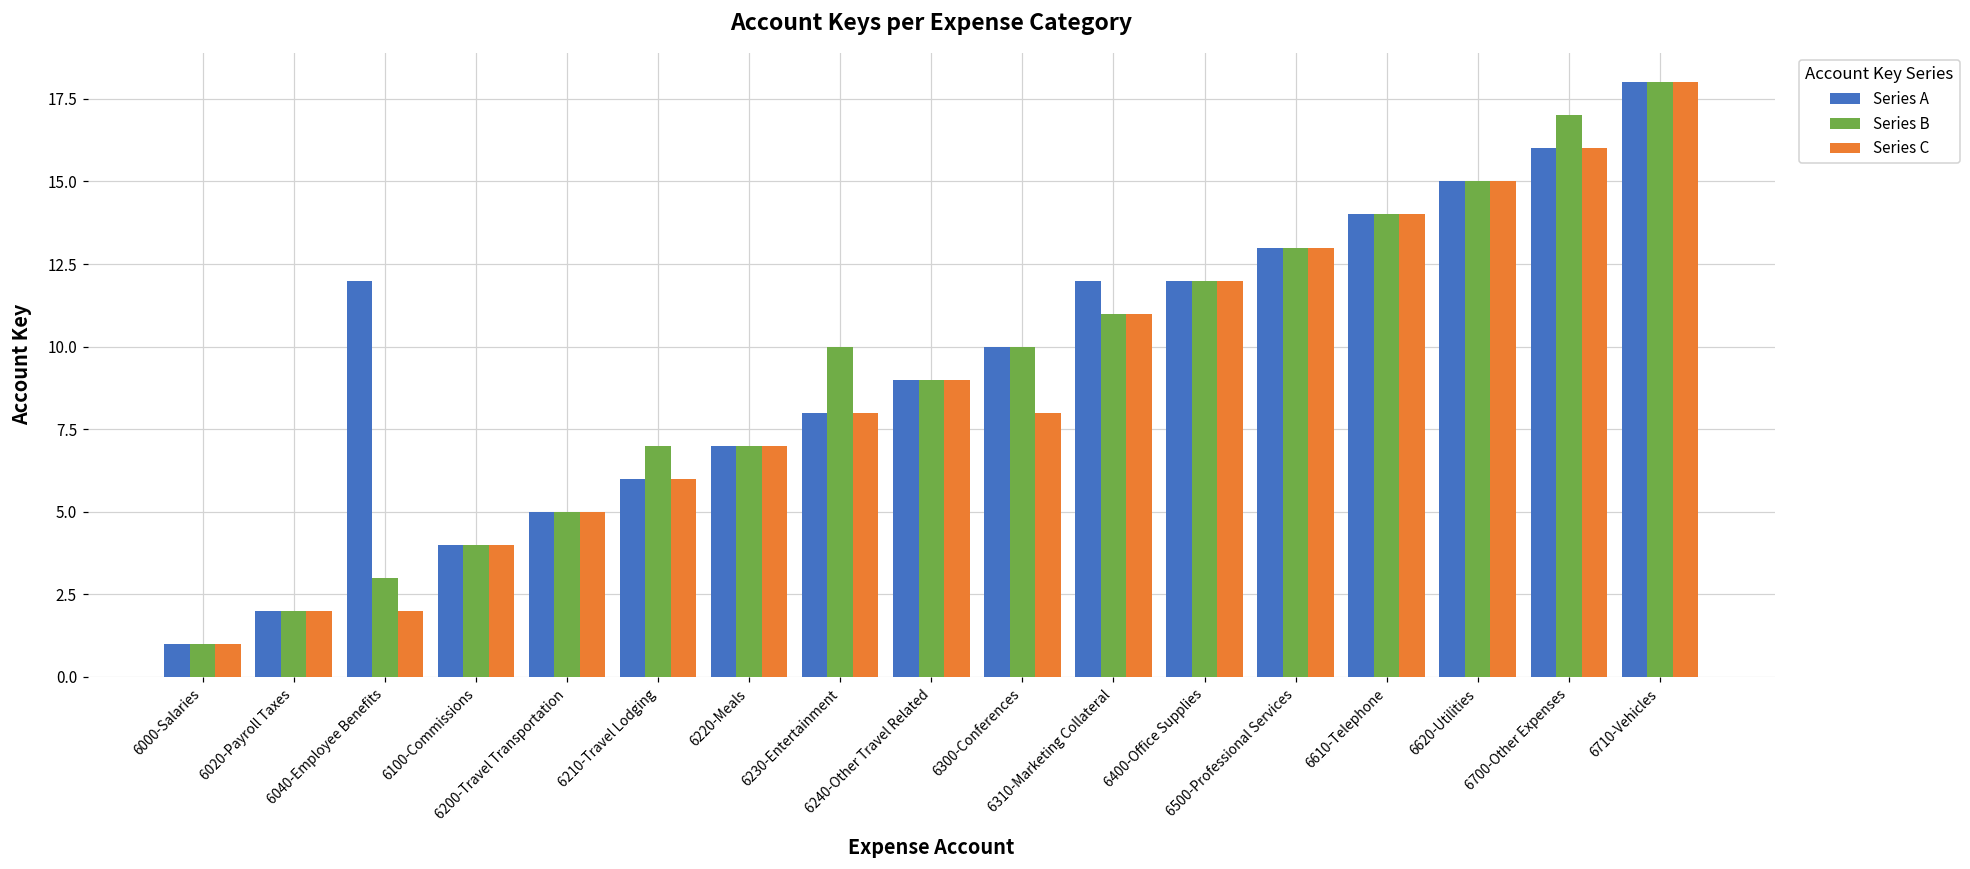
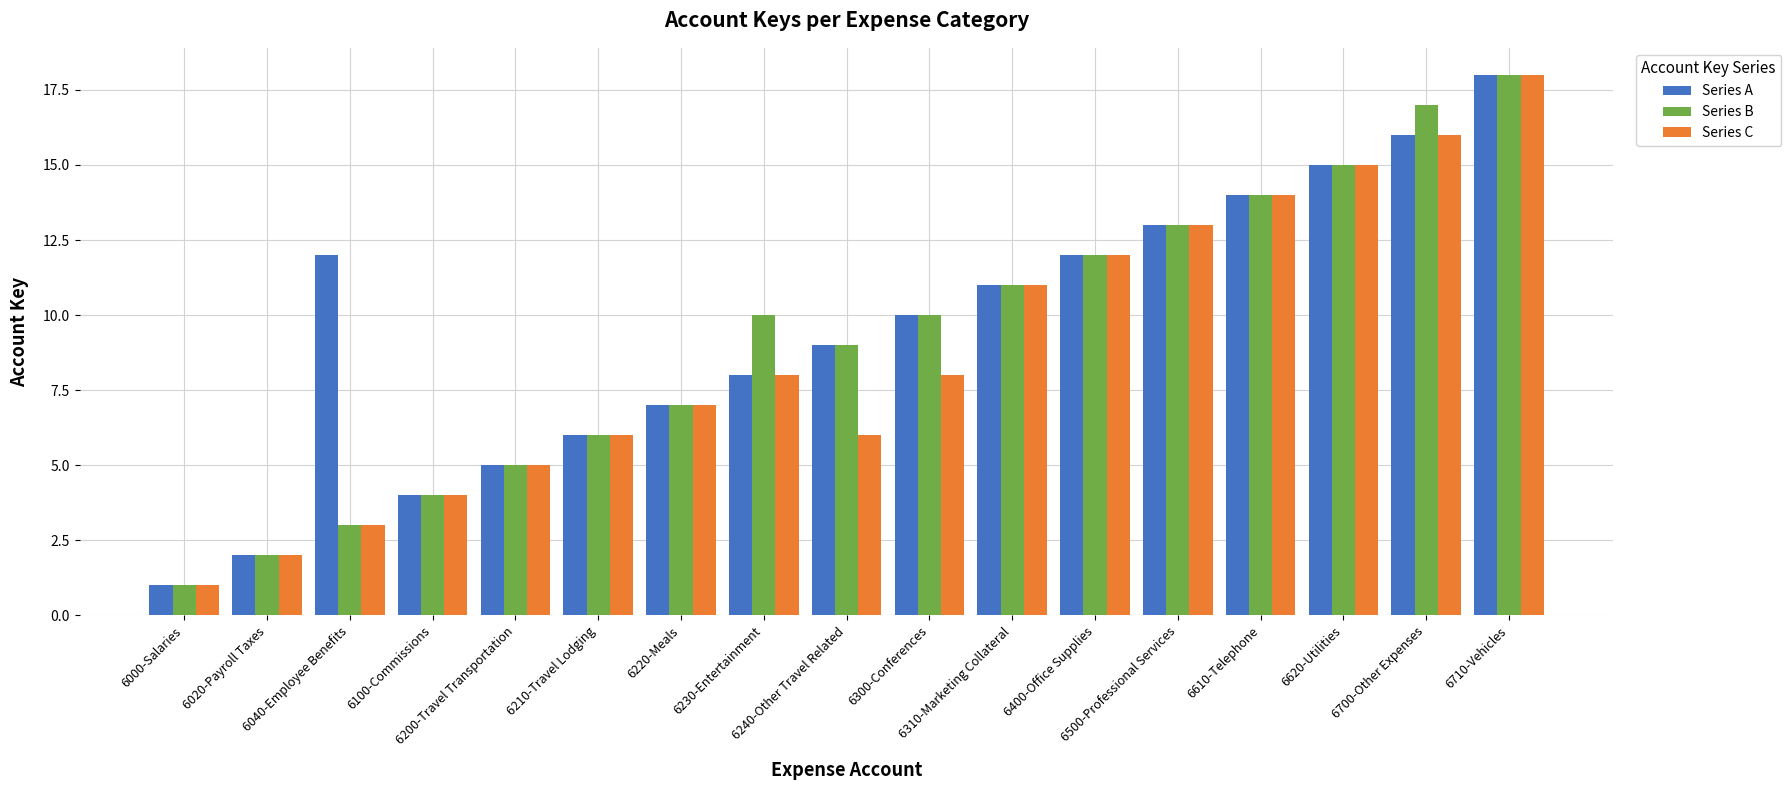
Series C, 6040-Employee Benefits: 2 -> 3
Series B, 6210-Travel Lodging: 7 -> 6
Series C, 6240-Other Travel Related: 9 -> 6
Series A, 6310-Marketing Collateral: 12 -> 11
